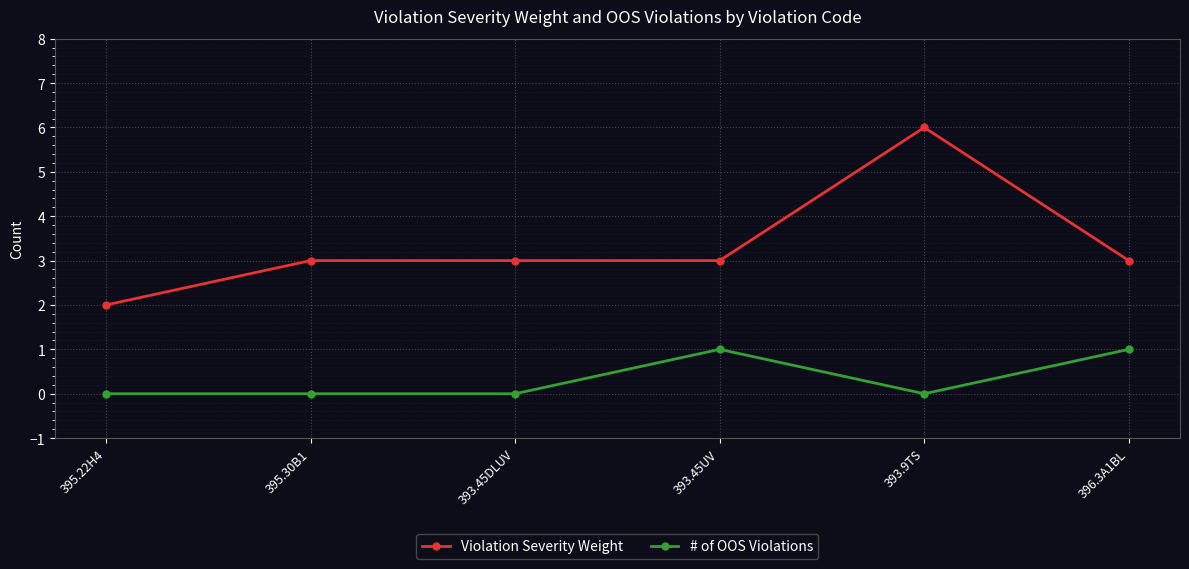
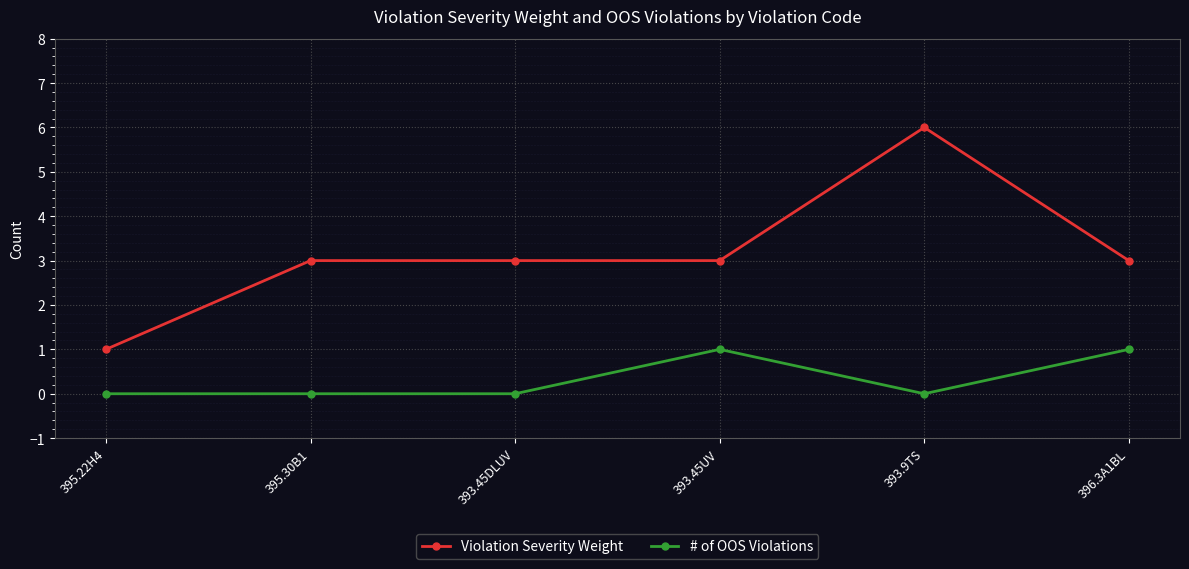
Violation Severity Weight, 395.22H4: 2 -> 1
